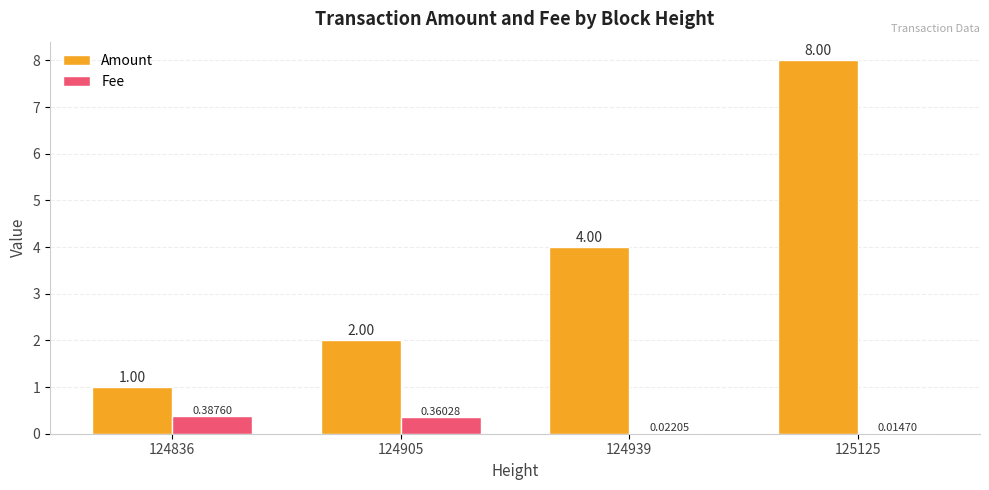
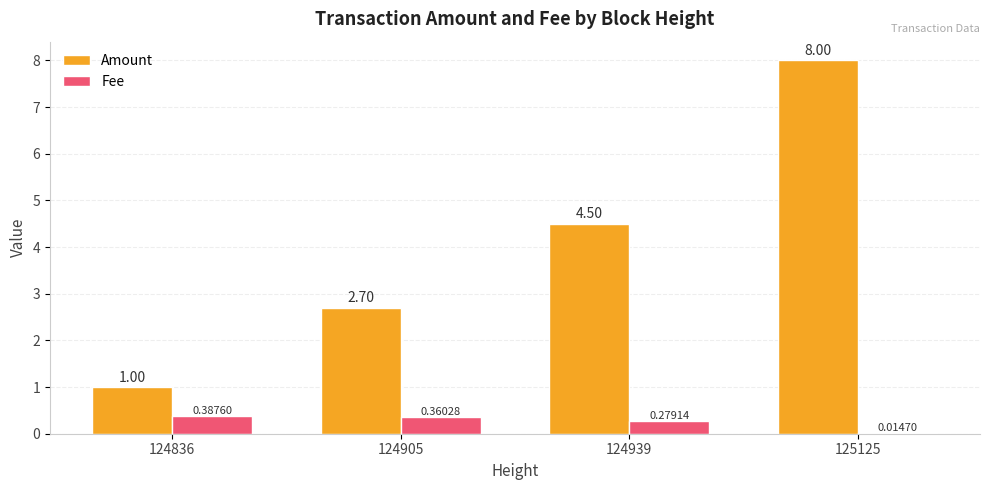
Amount, 124905: 2.00 -> 2.70
Amount, 124939: 4.00 -> 4.50
Fee, 124939: 0.02205 -> 0.27914
